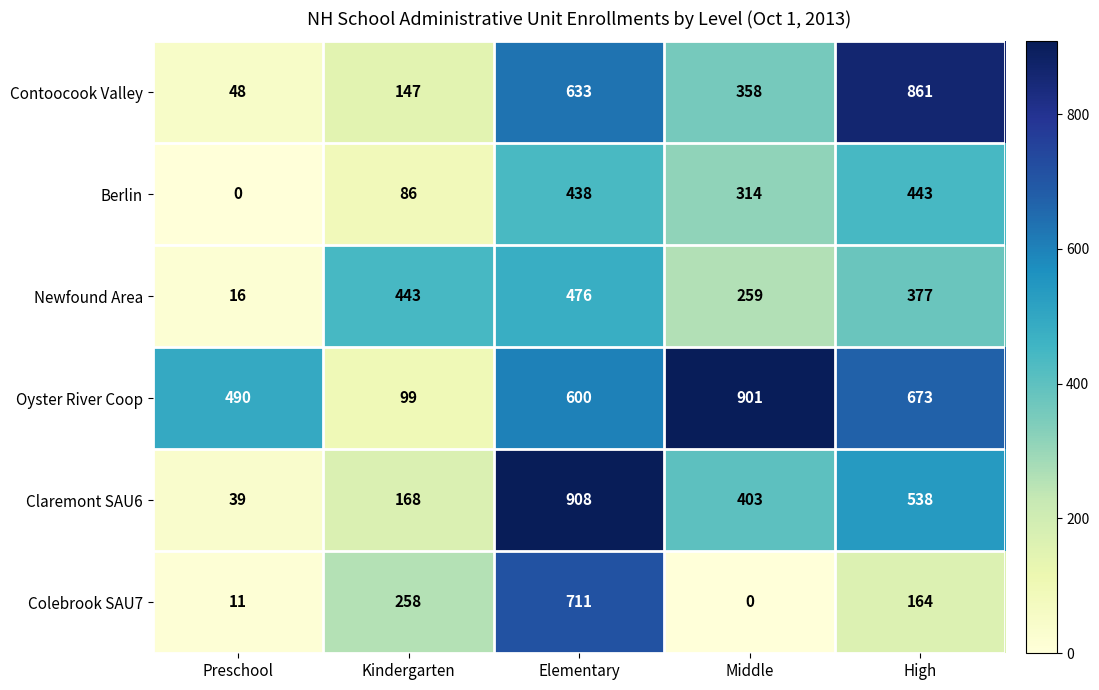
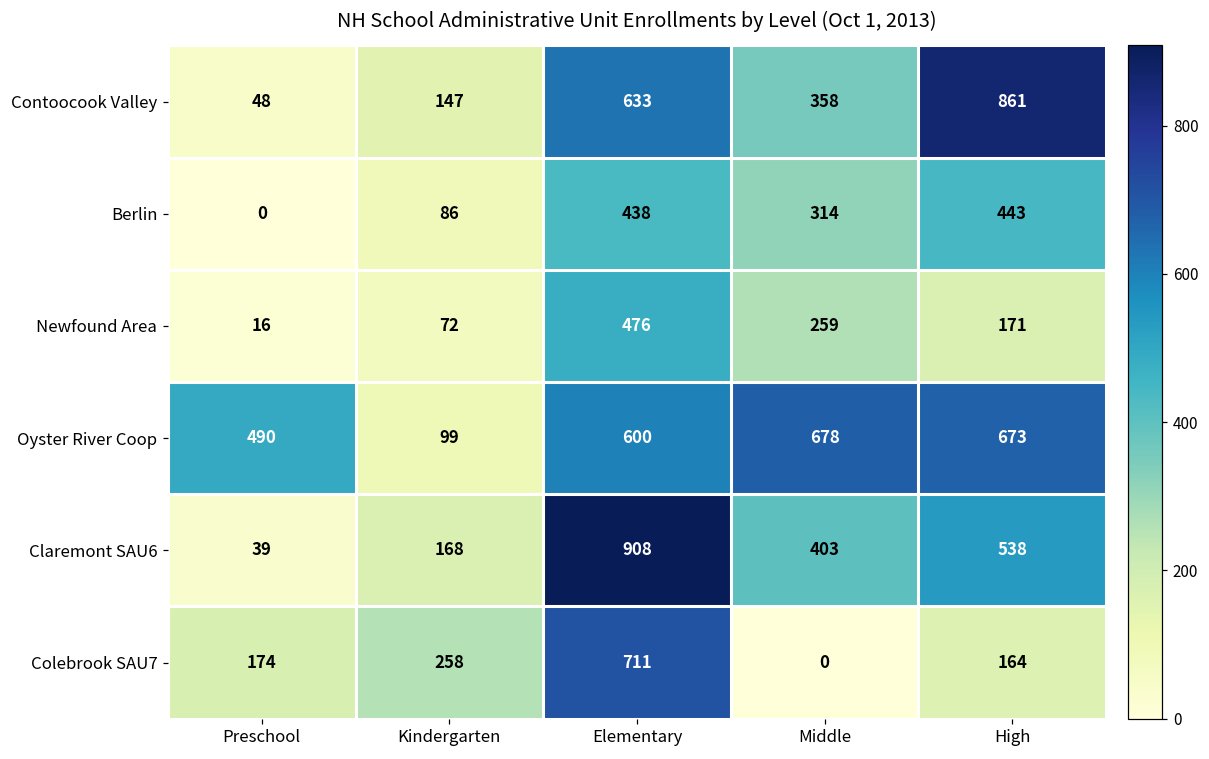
Newfound Area, Kindergarten: 443 -> 72
Newfound Area, High: 377 -> 171
Oyster River Coop, Middle: 901 -> 678
Colebrook SAU7, Preschool: 11 -> 174
